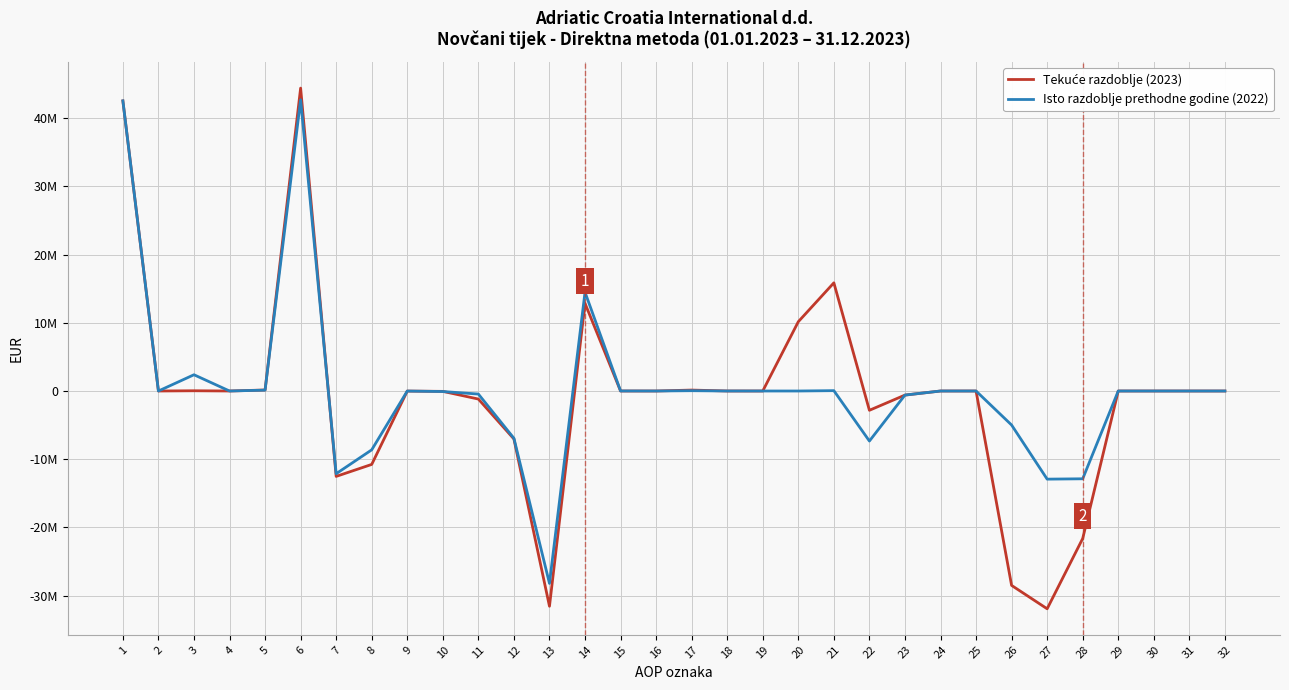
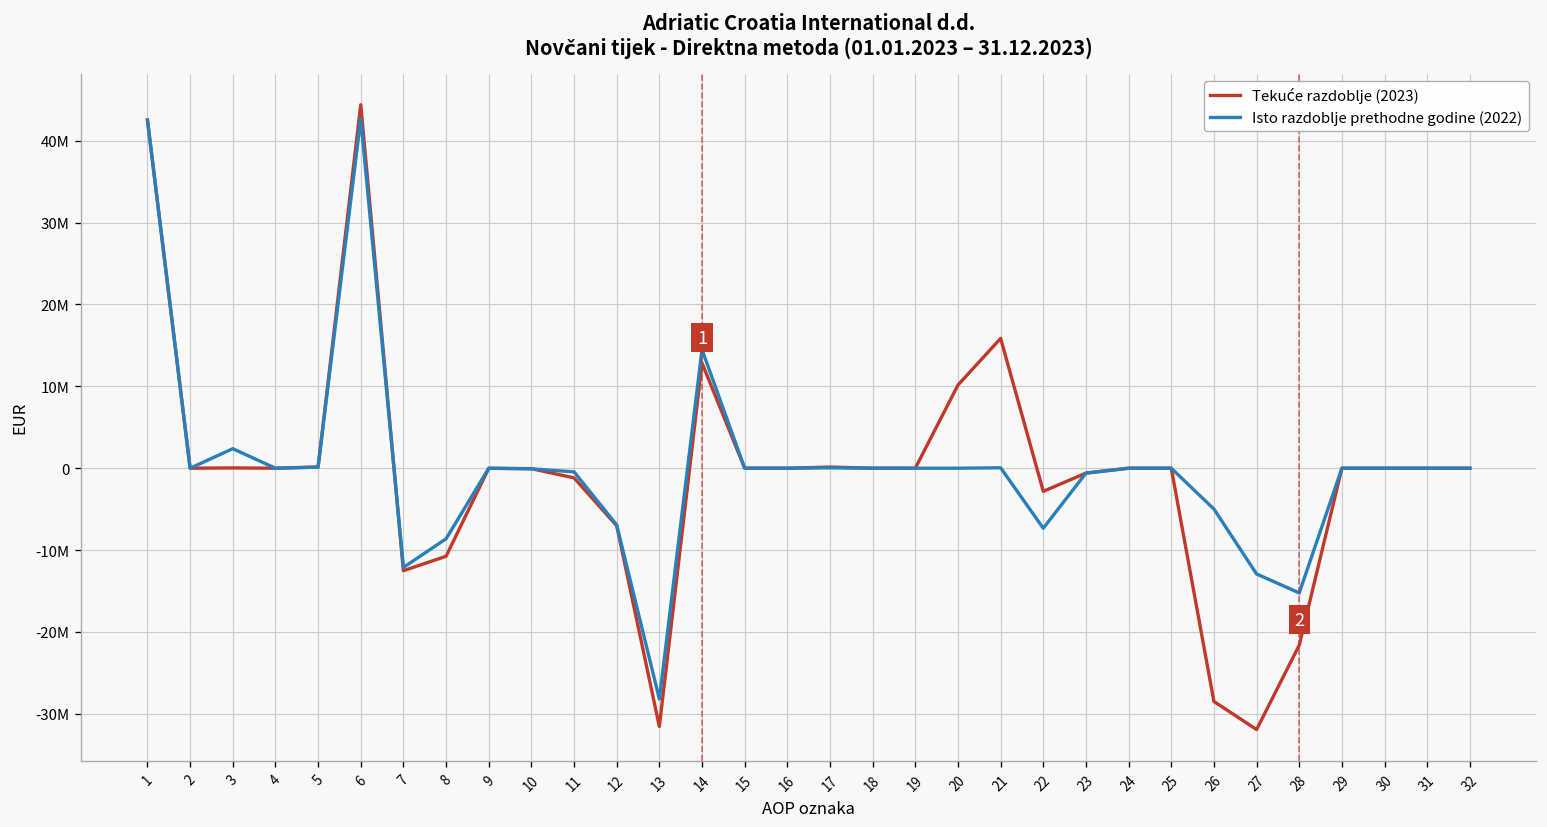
Isto razdoblje prethodne godine (2022), 28: -13000000 -> -15000000
